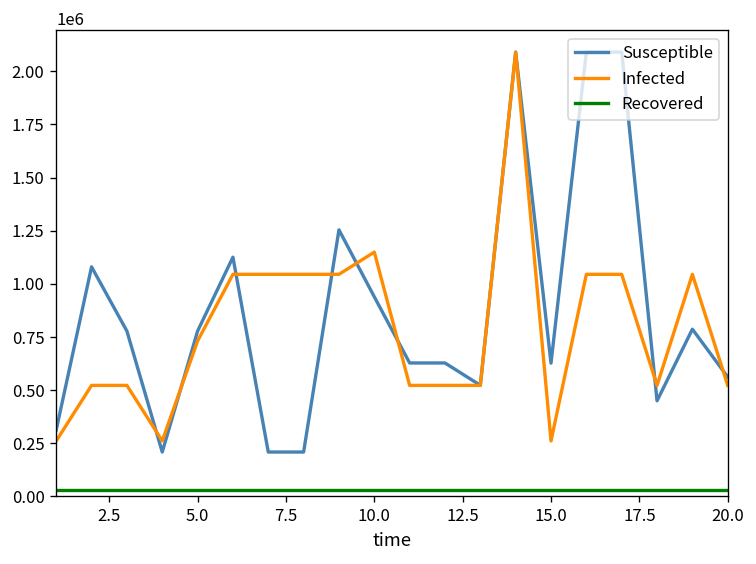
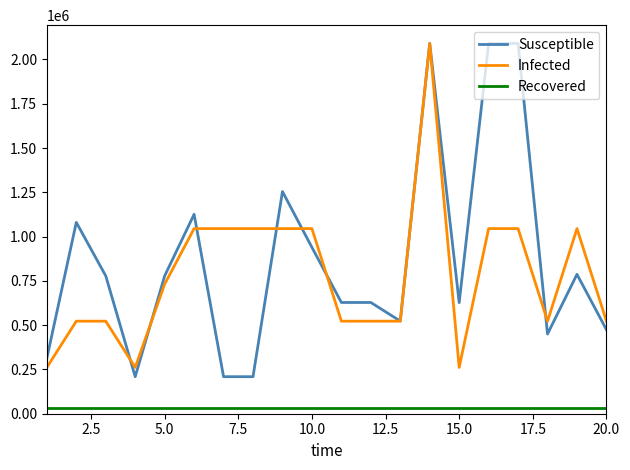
Infected, 10.0: 1150000 -> 1050000
Susceptible, 20.0: 560000 -> 470000
